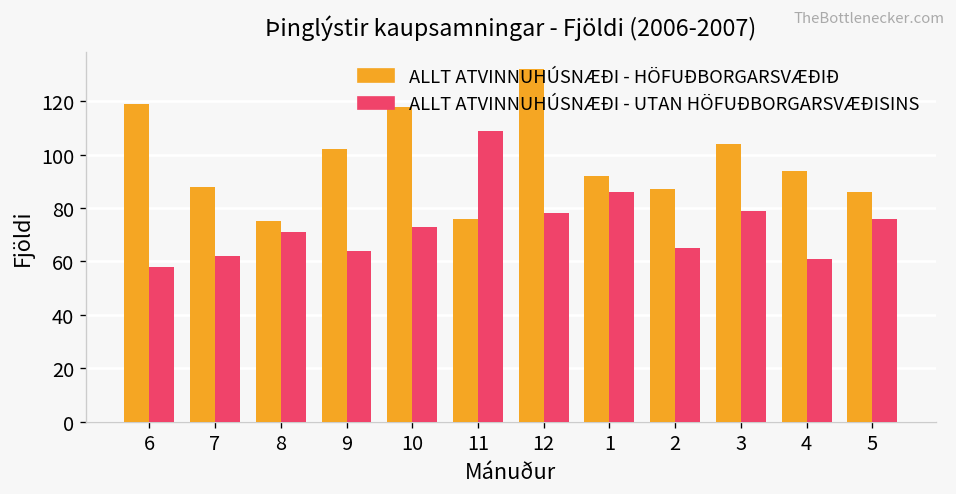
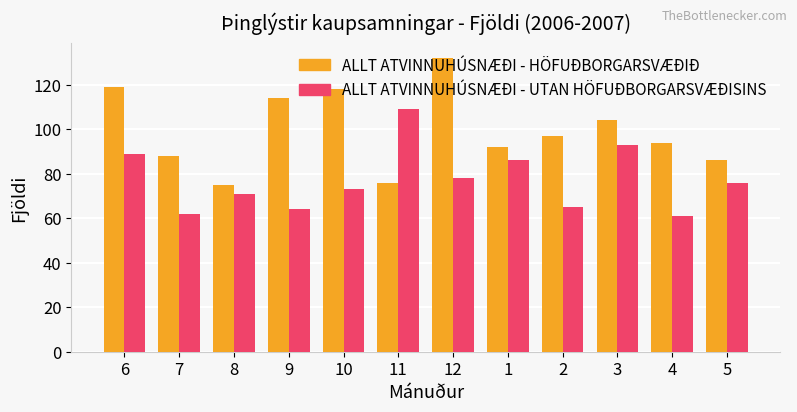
ALLT ATVINNUHÚSNÆÐI - UTAN HÖFUÐBORGARSVÆÐISINS, 6: 58 -> 89
ALLT ATVINNUHÚSNÆÐI - HÖFUÐBORGARSVÆÐIÐ, 9: 102 -> 114
ALLT ATVINNUHÚSNÆÐI - HÖFUÐBORGARSVÆÐIÐ, 2: 87 -> 97
ALLT ATVINNUHÚSNÆÐI - UTAN HÖFUÐBORGARSVÆÐISINS, 3: 79 -> 93
